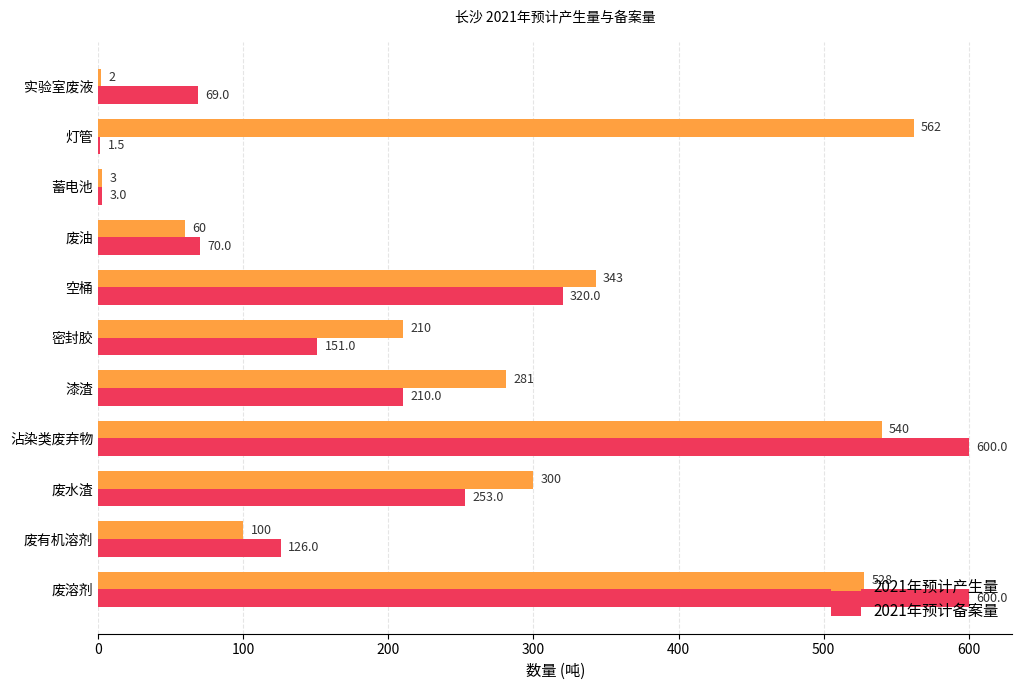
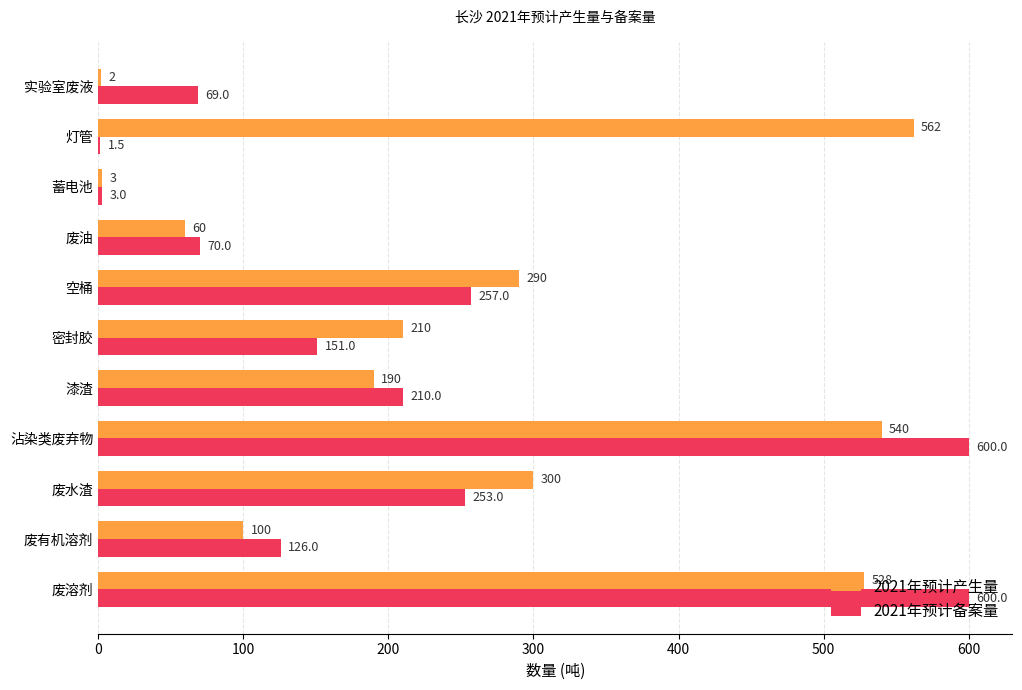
2021年预计产生量, 空桶: 343 -> 290
2021年预计备案量, 空桶: 320.0 -> 257.0
2021年预计产生量, 漆渣: 281 -> 190
